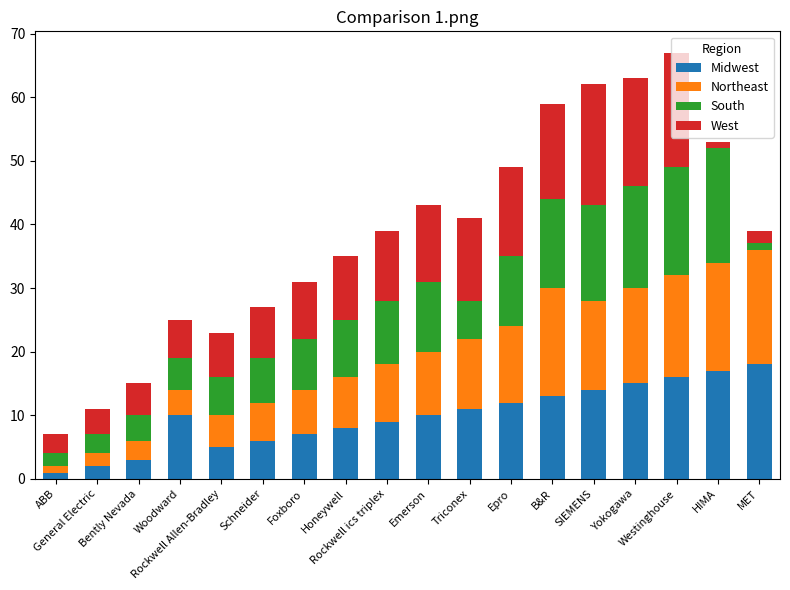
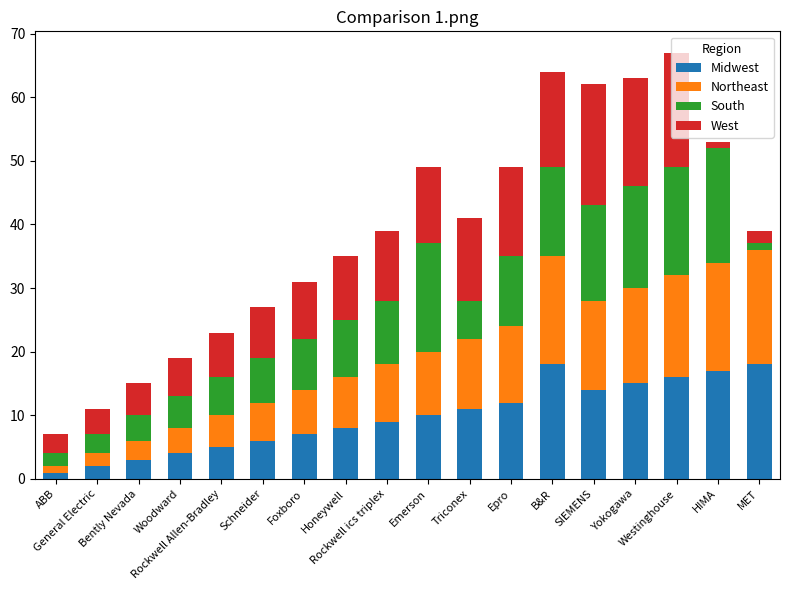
Midwest, Woodward: 10 -> 4
South, Emerson: 11 -> 17
Midwest, B&R: 13 -> 18
